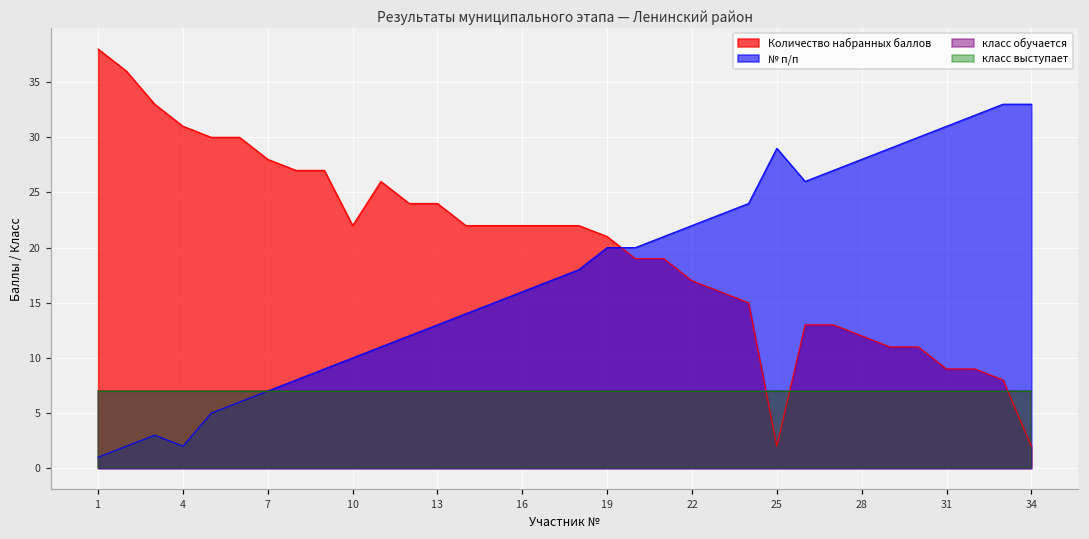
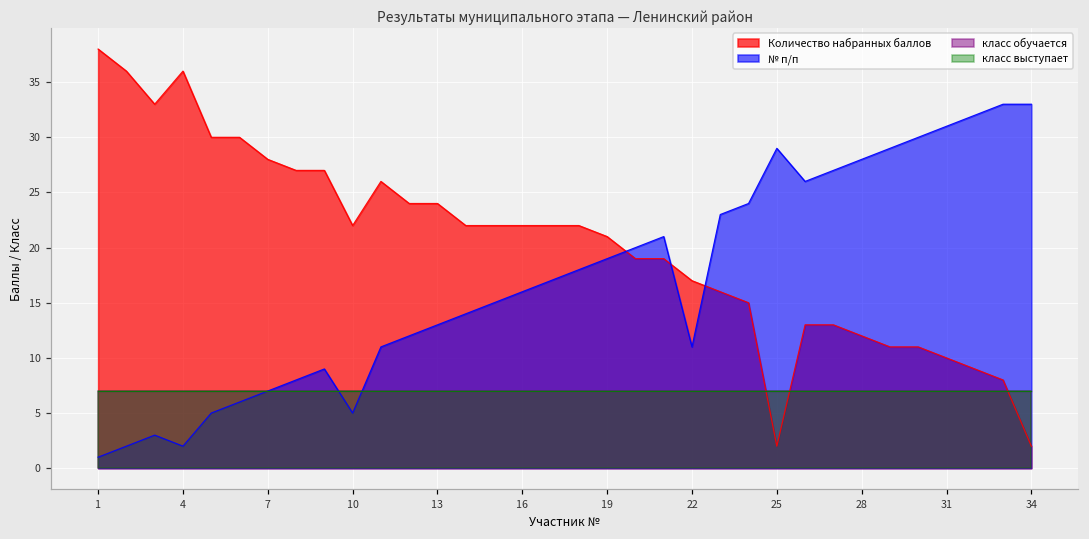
Количество набранных баллов, 4: 31 -> 36
№ п/п, 10: 10 -> 5
№ п/п, 19: 20 -> 19
№ п/п, 22: 22 -> 11
Количество набранных баллов, 31: 9 -> 10
